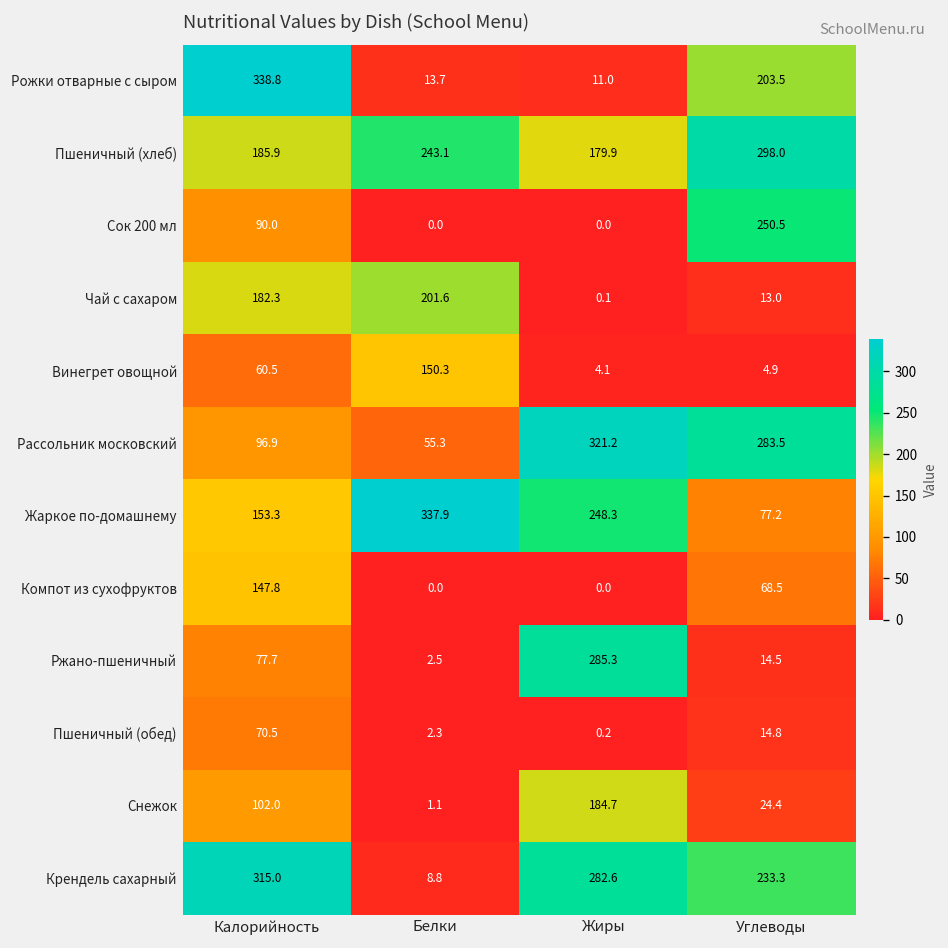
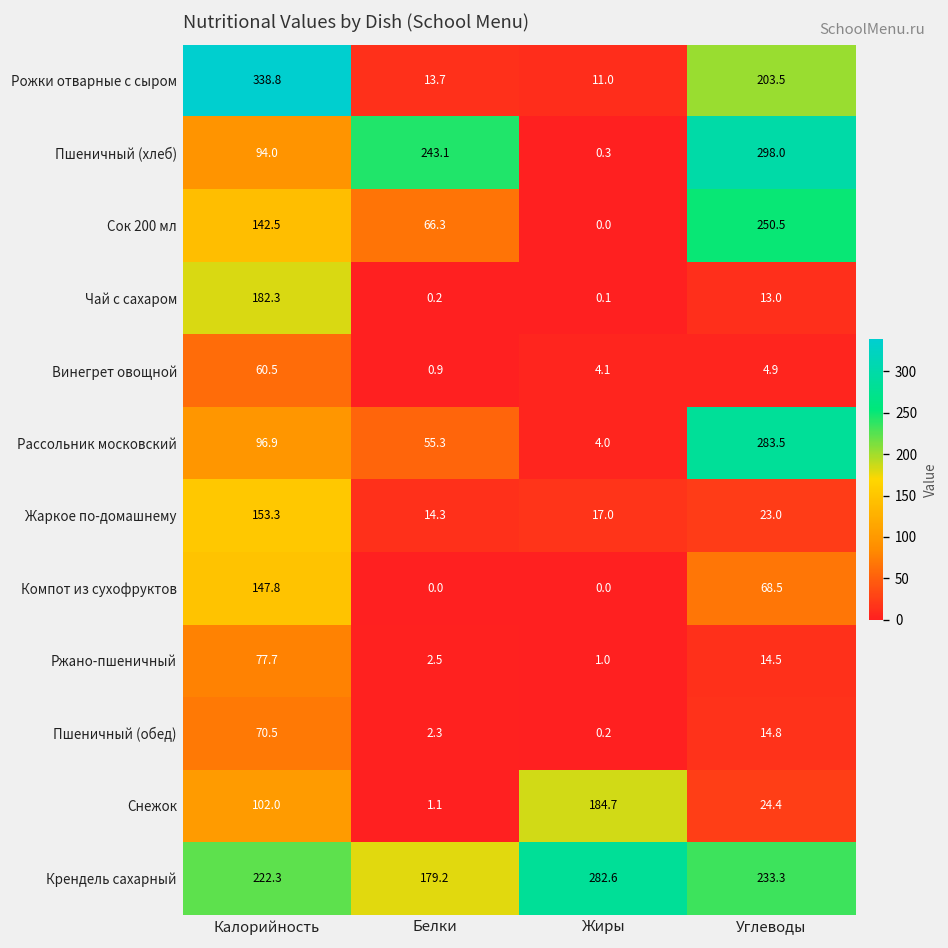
Пшеничный (хлеб), Калорийность: 185.9 -> 94.0
Пшеничный (хлеб), Жиры: 179.9 -> 0.3
Сок 200 мл, Калорийность: 90.0 -> 142.5
Сок 200 мл, Белки: 0.0 -> 66.3
Чай с сахаром, Белки: 201.6 -> 0.2
Винегрет овощной, Белки: 150.3 -> 0.9
Рассольник московский, Жиры: 321.2 -> 4.0
Жаркое по-домашнему, Белки: 337.9 -> 14.3
Жаркое по-домашнему, Жиры: 248.3 -> 17.0
Жаркое по-домашнему, Углеводы: 77.2 -> 23.0
Ржано-пшеничный, Жиры: 285.3 -> 1.0
Крендель сахарный, Калорийность: 315.0 -> 222.3
Крендель сахарный, Белки: 8.8 -> 179.2
